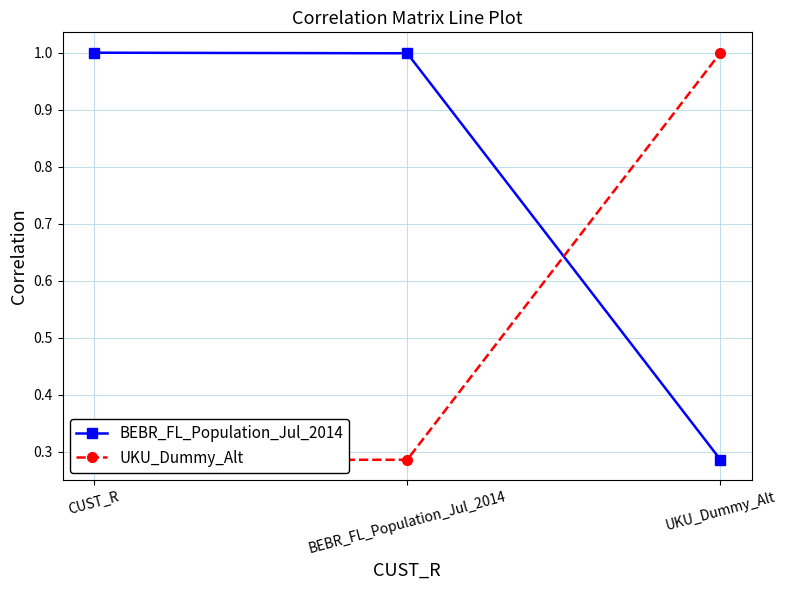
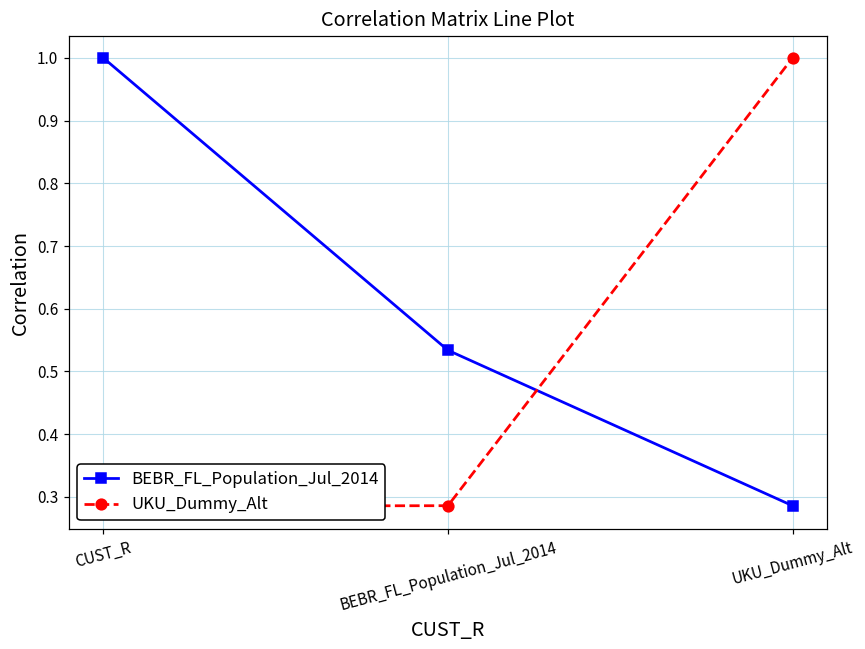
BEBR_FL_Population_Jul_2014, BEBR_FL_Population_Jul_2014: 1.00 -> 0.53
